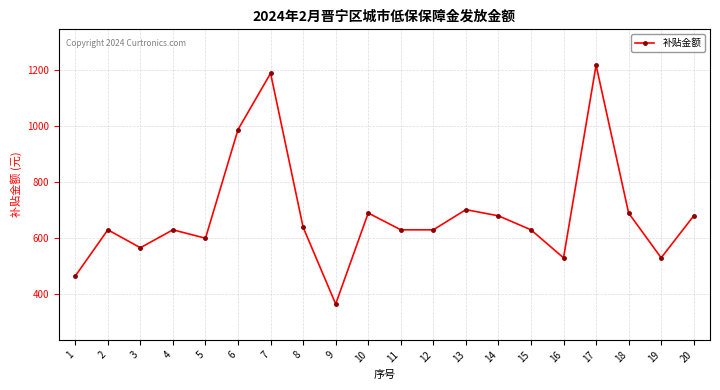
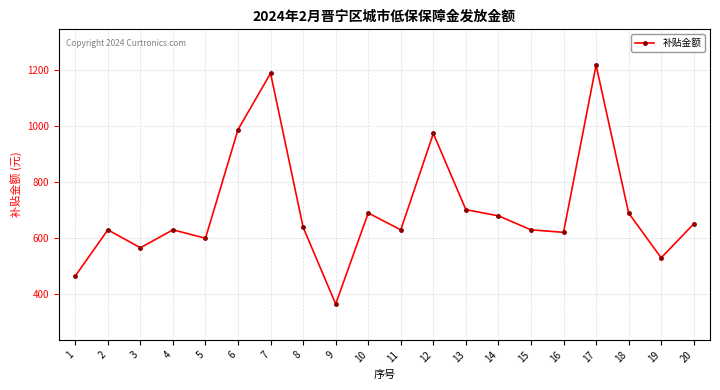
12: 630 -> 970
16: 530 -> 620
20: 680 -> 650
